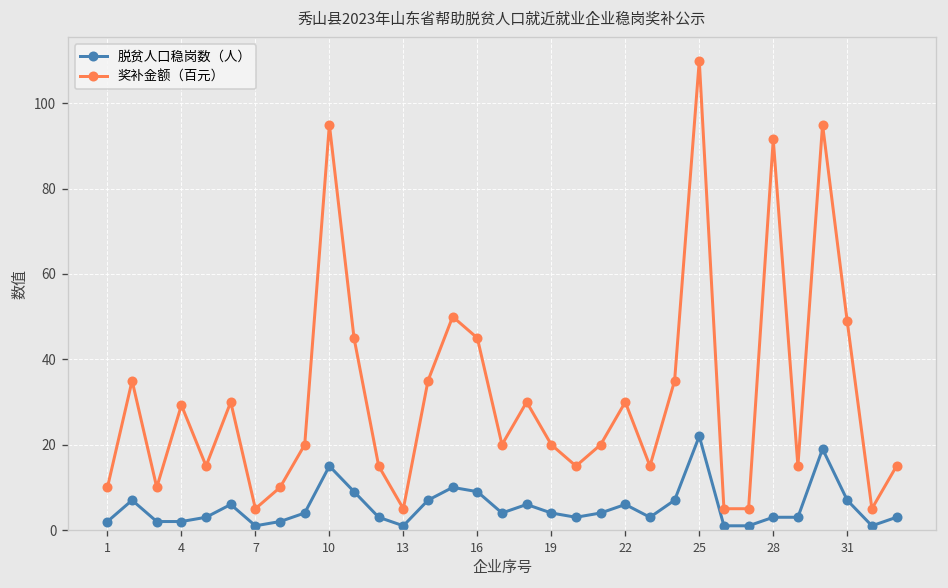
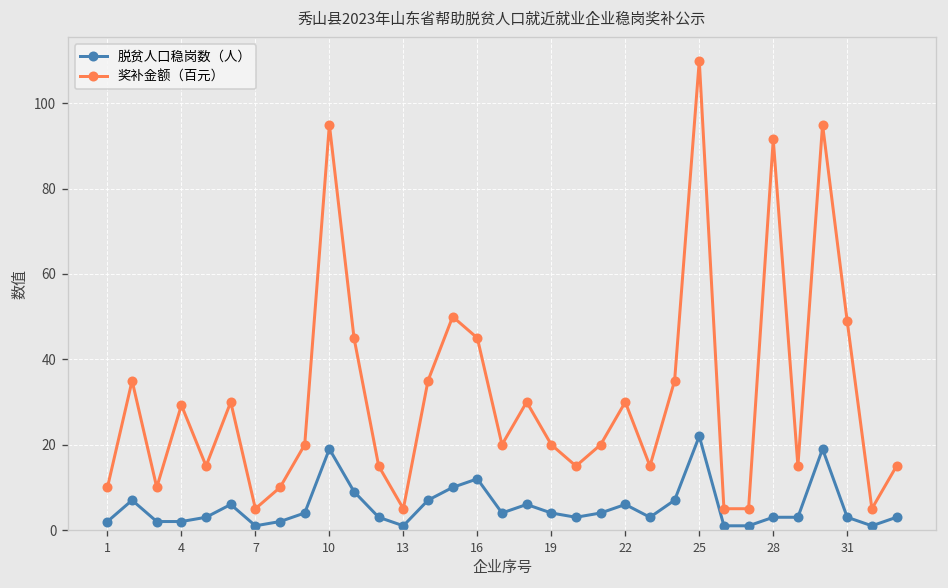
脱贫人口稳岗数（人）, 10: 15 -> 19
脱贫人口稳岗数（人）, 16: 9 -> 12
脱贫人口稳岗数（人）, 31: 7 -> 3
